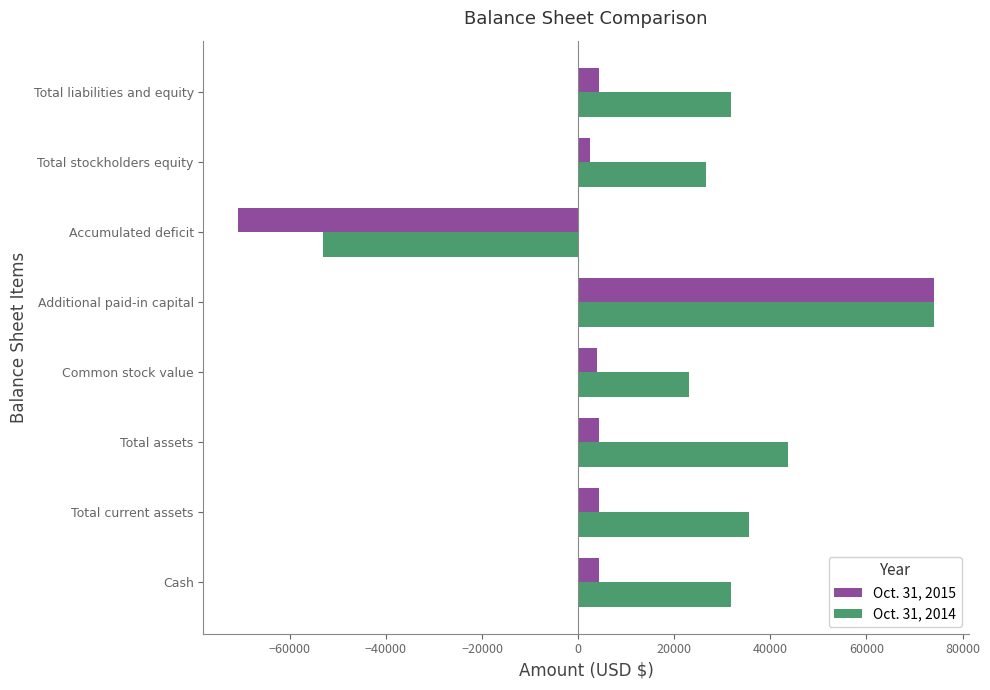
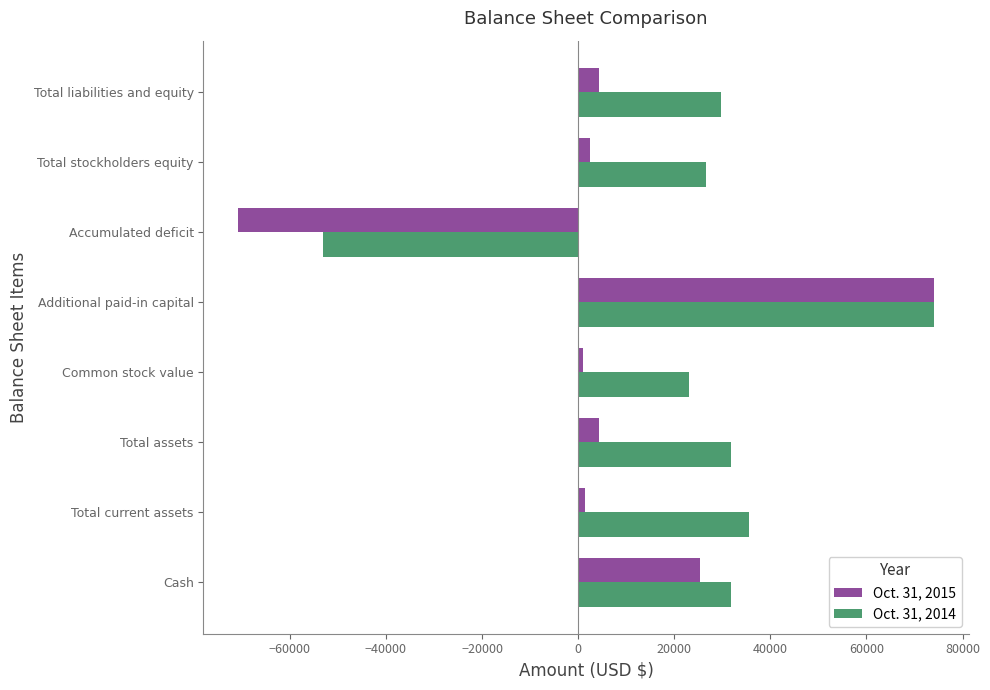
Oct. 31, 2014, Total liabilities and equity: 32000 -> 30000
Oct. 31, 2015, Common stock value: 4000 -> 1000
Oct. 31, 2014, Total assets: 44000 -> 32000
Oct. 31, 2015, Total current assets: 4000 -> 1000
Oct. 31, 2015, Cash: 4000 -> 25000
